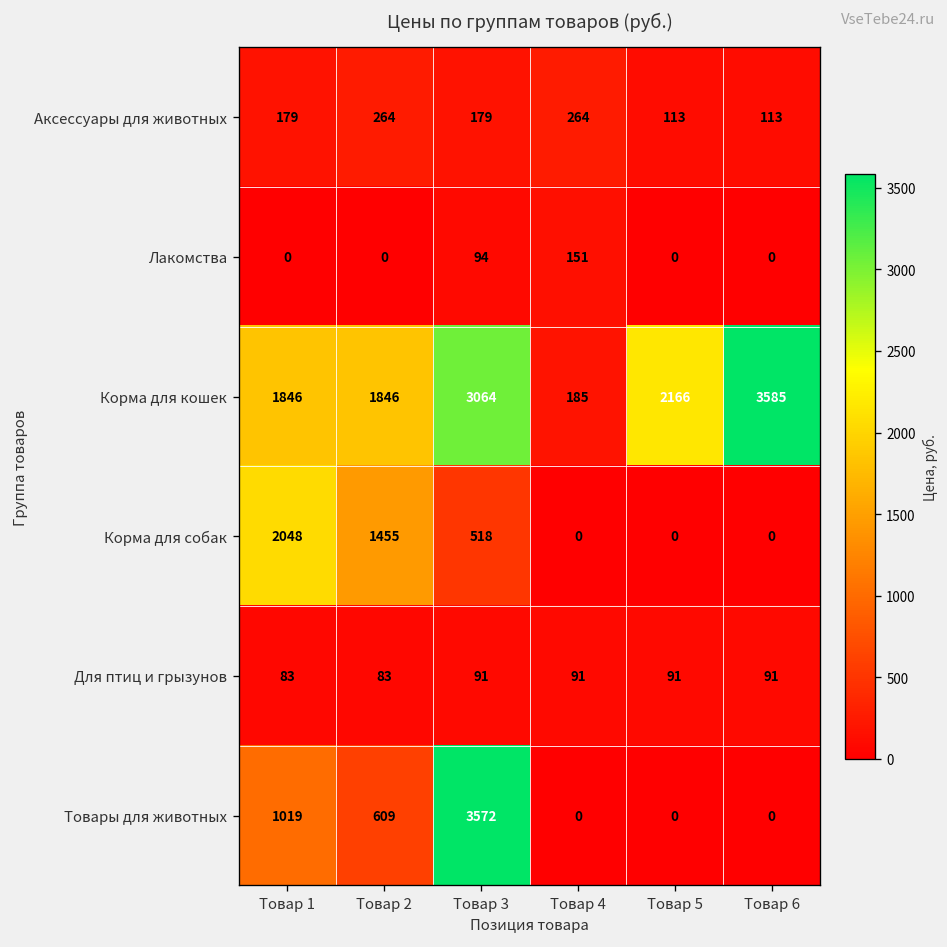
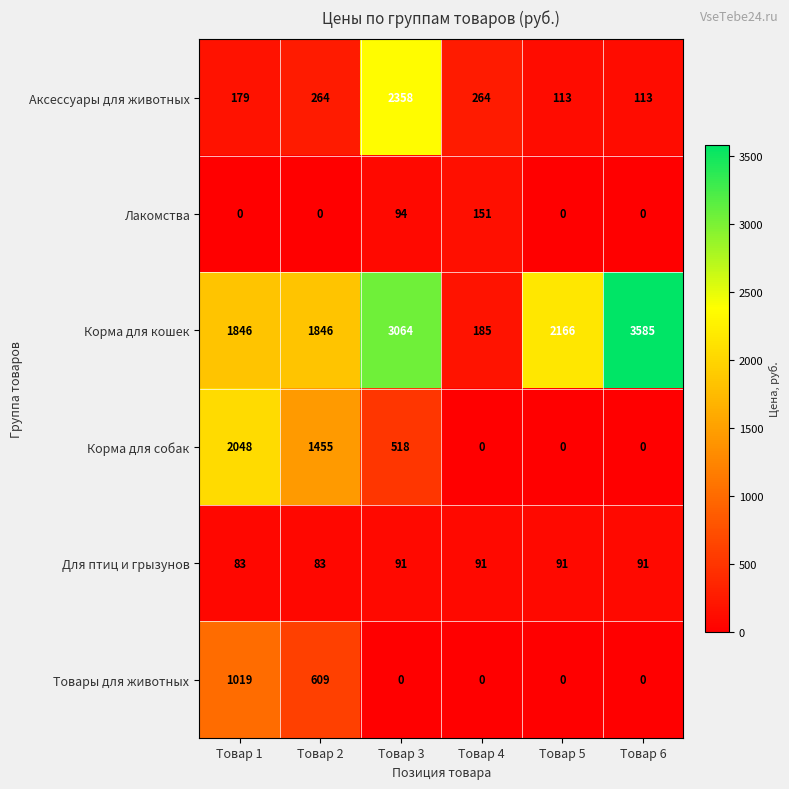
Аксессуары для животных, Товар 3: 179 -> 2358
Товары для животных, Товар 3: 3572 -> 0
